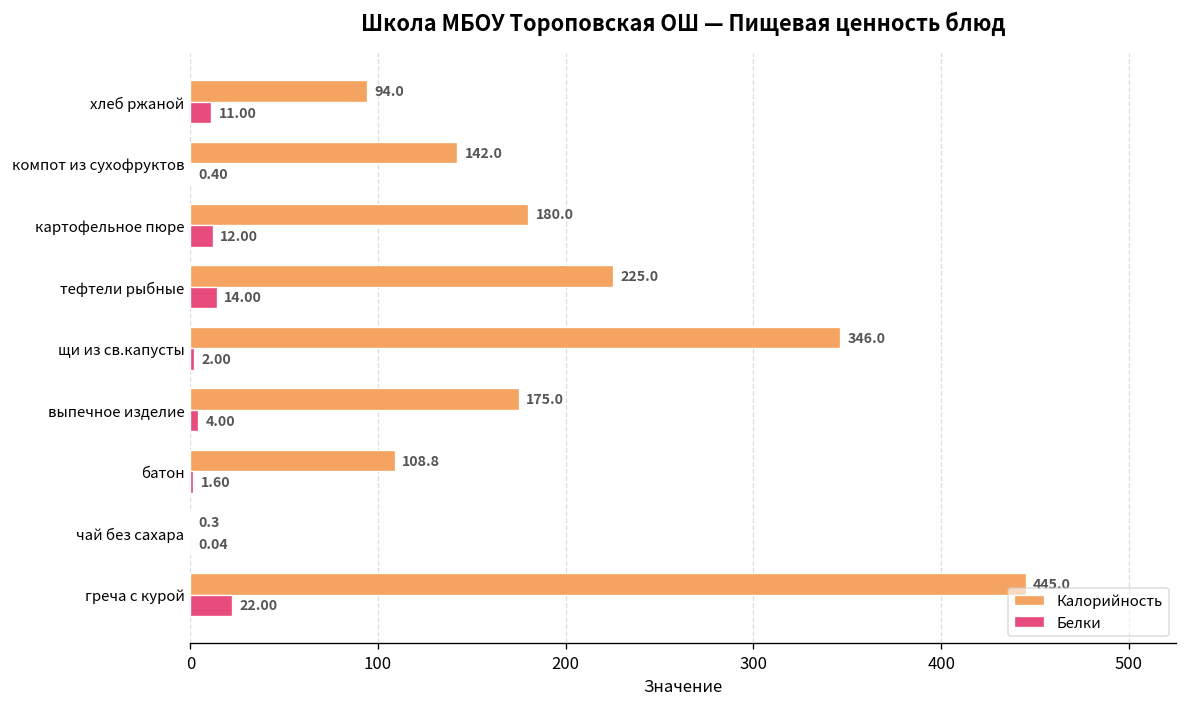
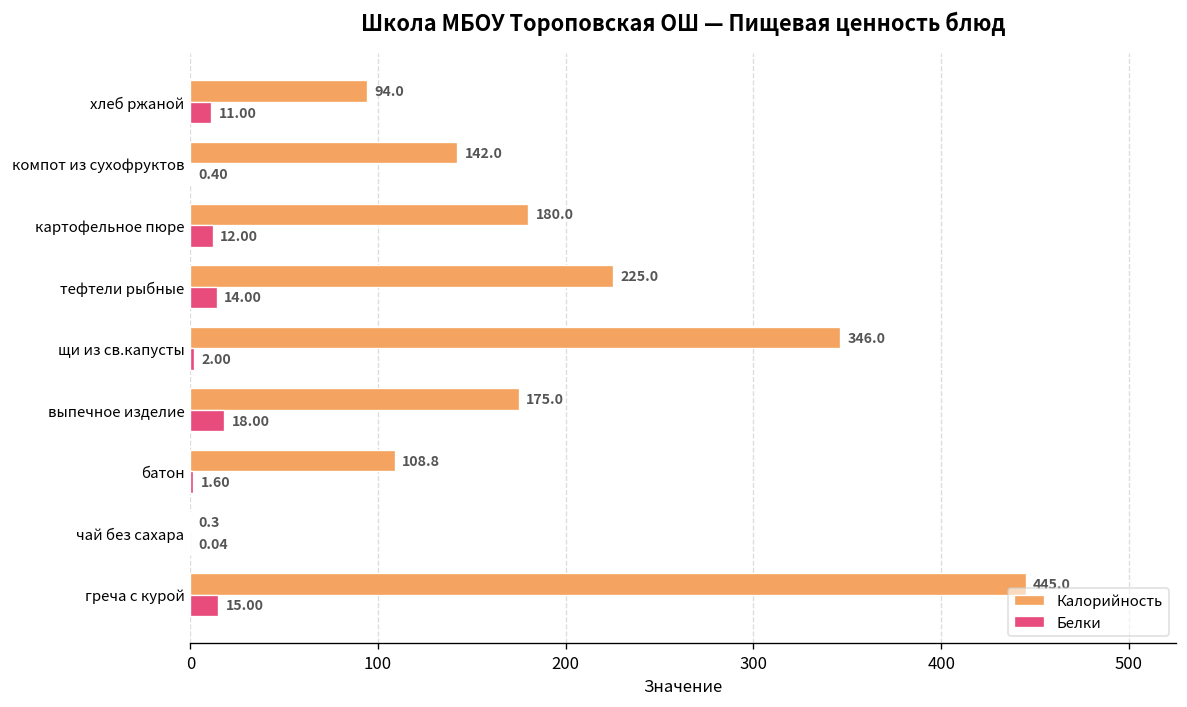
Белки, выпечное изделие: 4.00 -> 18.00
Белки, греча с курой: 22.00 -> 15.00
